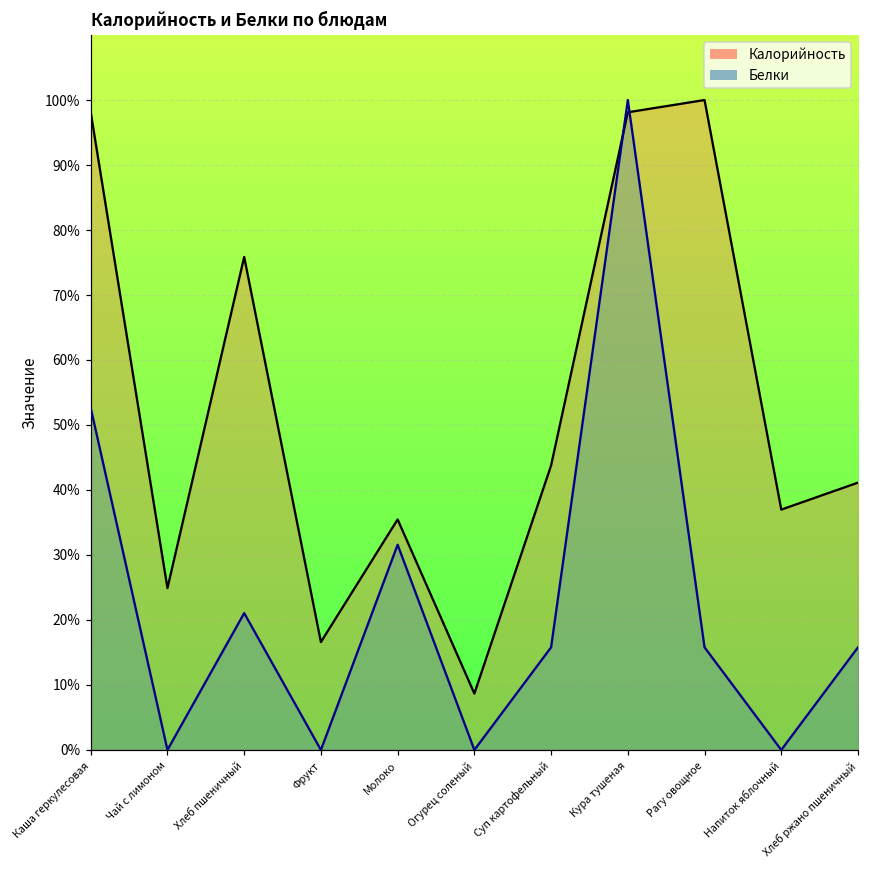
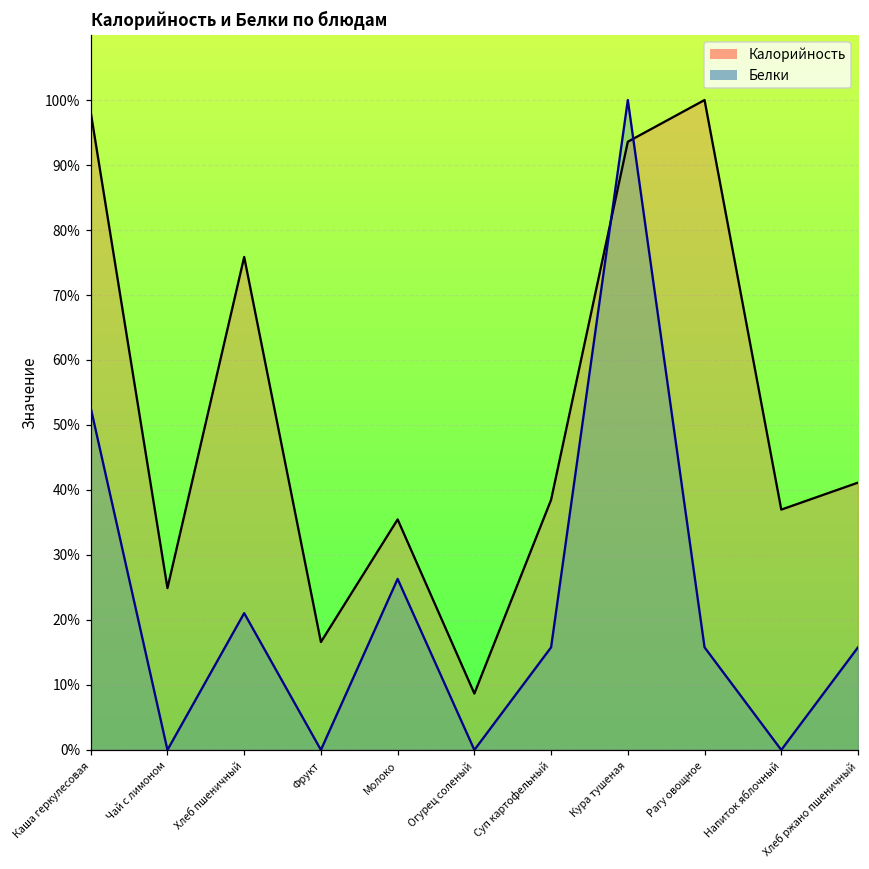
Белки, Молоко: 32% -> 26%
Калорийность, Суп картофельный: 44% -> 38%
Калорийность, Кура тушеная: 98% -> 94%
